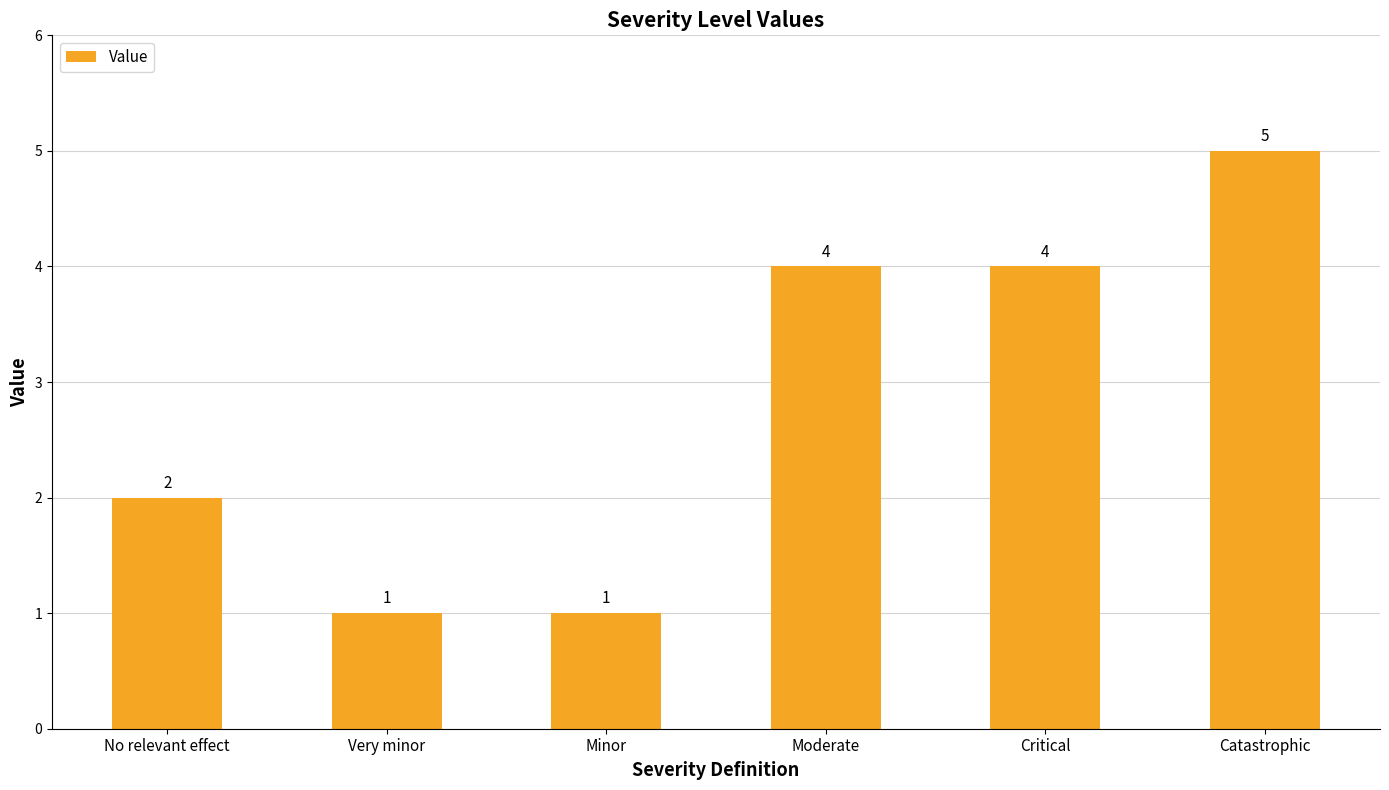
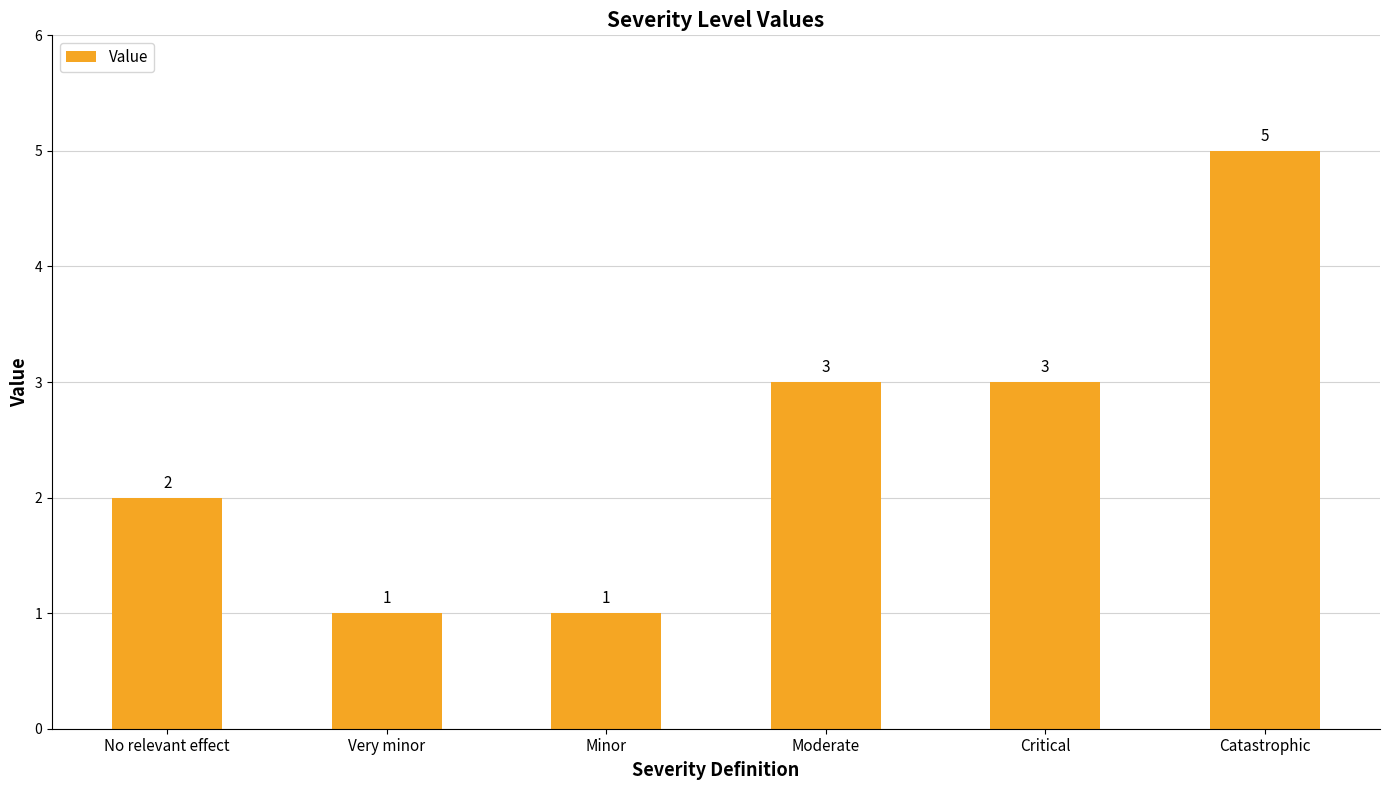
Moderate: 4 -> 3
Critical: 4 -> 3
